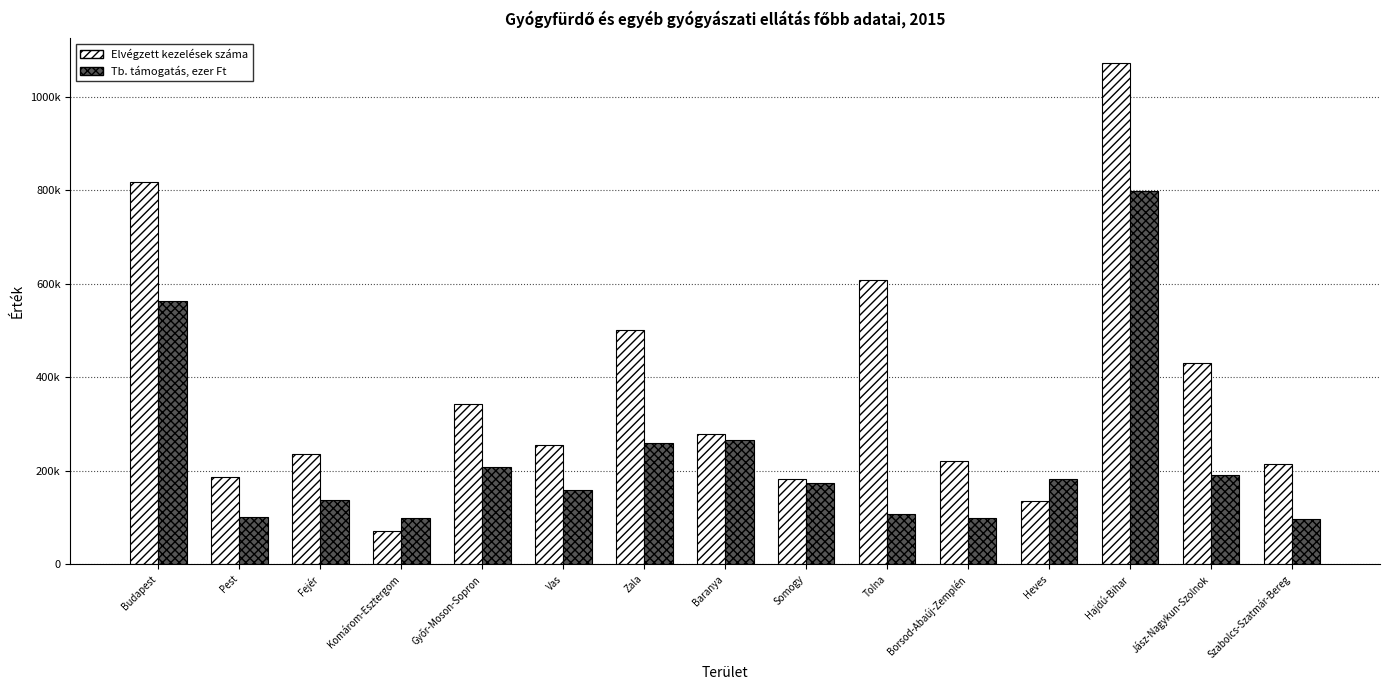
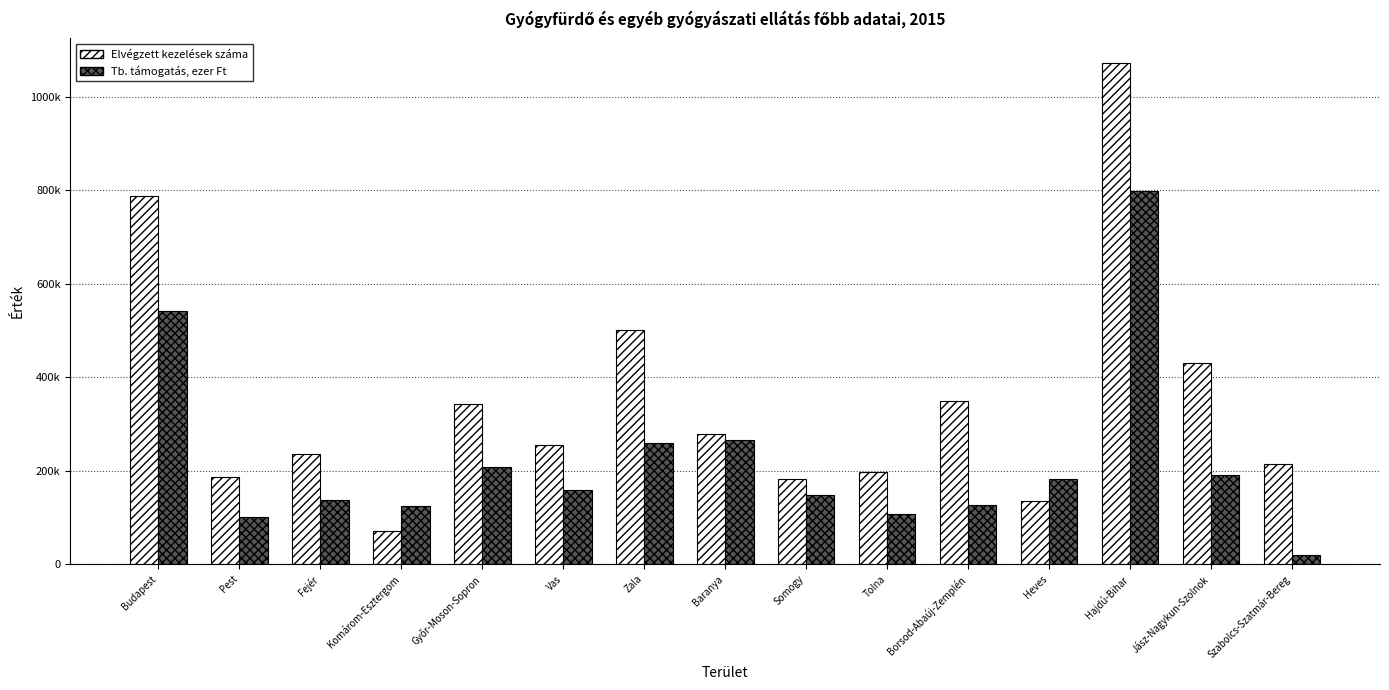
Elvégzett kezelések száma, Budapest: 820000 -> 790000
Tb. támogatás, ezer Ft, Budapest: 560000 -> 540000
Tb. támogatás, ezer Ft, Komárom-Esztergom: 100000 -> 120000
Tb. támogatás, ezer Ft, Somogy: 170000 -> 150000
Elvégzett kezelések száma, Tolna: 610000 -> 200000
Elvégzett kezelések száma, Borsod-Abaúj-Zemplén: 220000 -> 350000
Tb. támogatás, ezer Ft, Borsod-Abaúj-Zemplén: 100000 -> 130000
Tb. támogatás, ezer Ft, Szabolcs-Szatmár-Bereg: 100000 -> 20000
